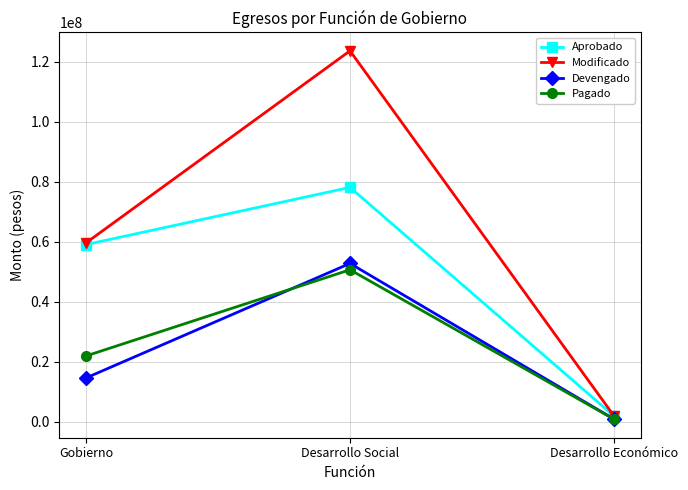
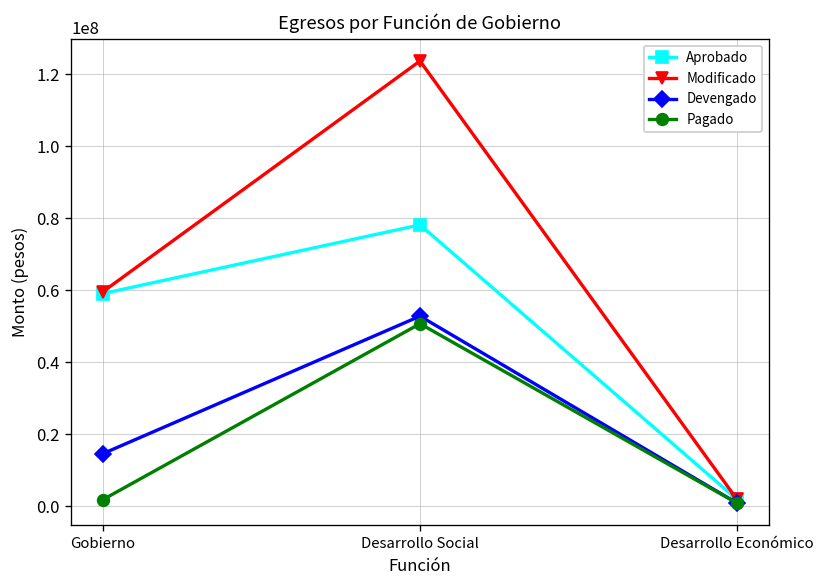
Pagado, Gobierno: 22000000 -> 2000000
